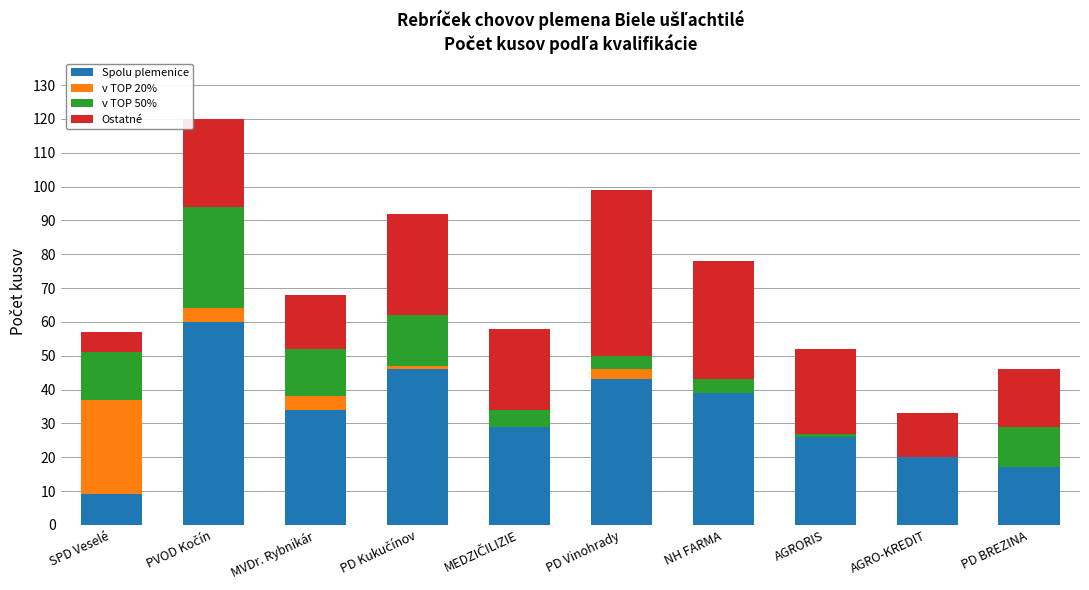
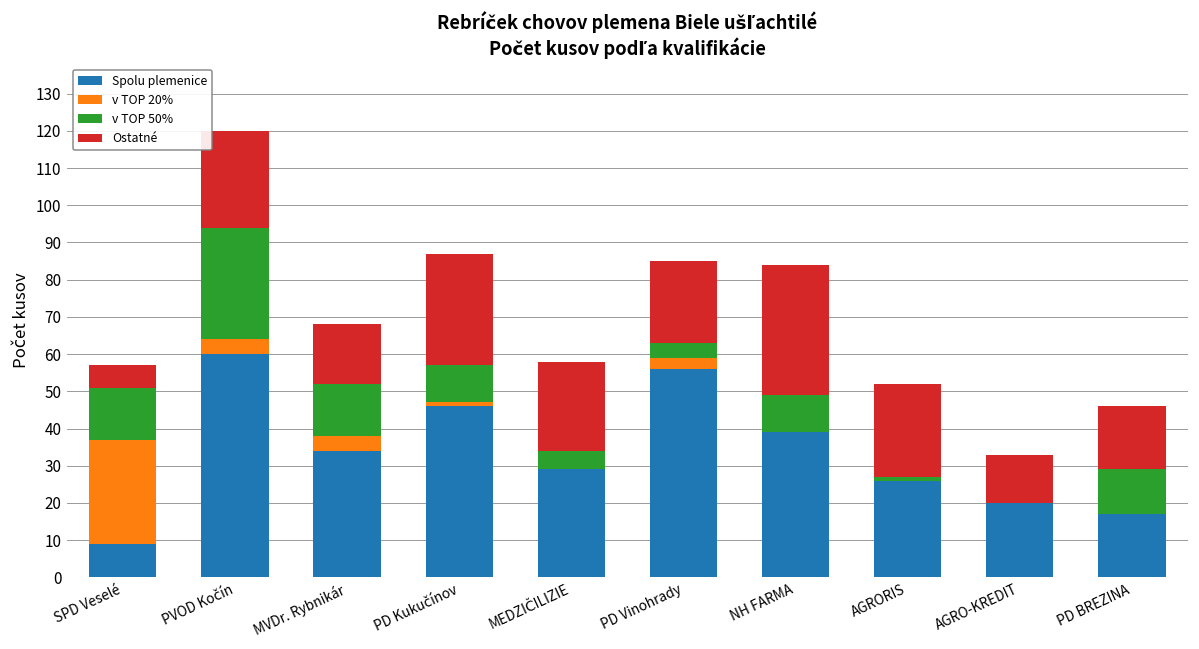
v TOP 50%, PD Kukučínov: 15 -> 10
Spolu plemenice, PD Vinohrady: 43 -> 56
Ostatné, PD Vinohrady: 49 -> 22
v TOP 50%, NH FARMA: 4 -> 10
